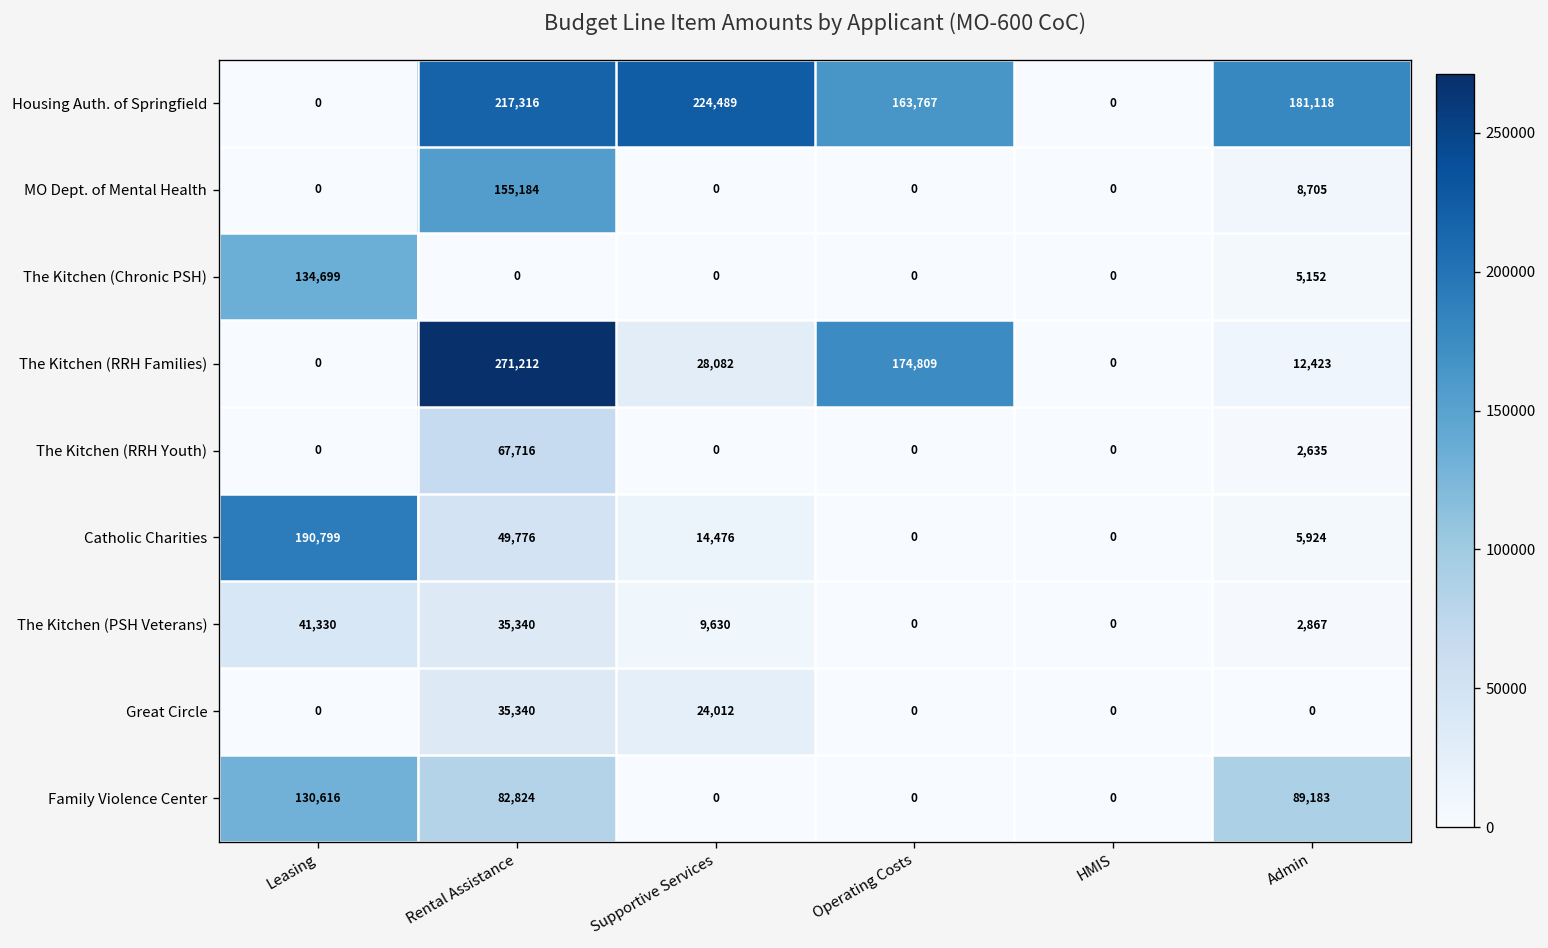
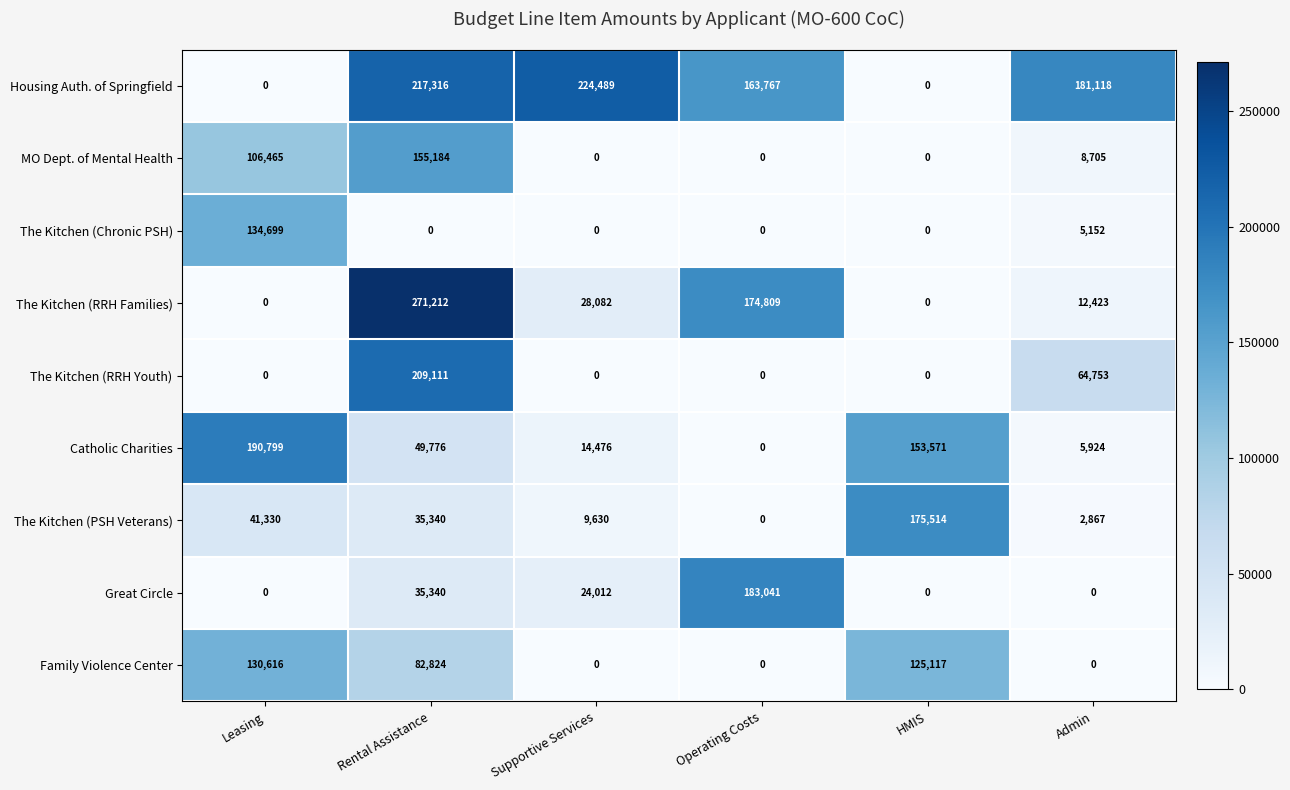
MO Dept. of Mental Health, Leasing: 0 -> 106,465
The Kitchen (RRH Youth), Rental Assistance: 67,716 -> 209,111
The Kitchen (RRH Youth), Admin: 2,635 -> 64,753
Catholic Charities, HMIS: 0 -> 153,571
The Kitchen (PSH Veterans), HMIS: 0 -> 175,514
Great Circle, Operating Costs: 0 -> 183,041
Family Violence Center, HMIS: 0 -> 125,117
Family Violence Center, Admin: 89,183 -> 0
